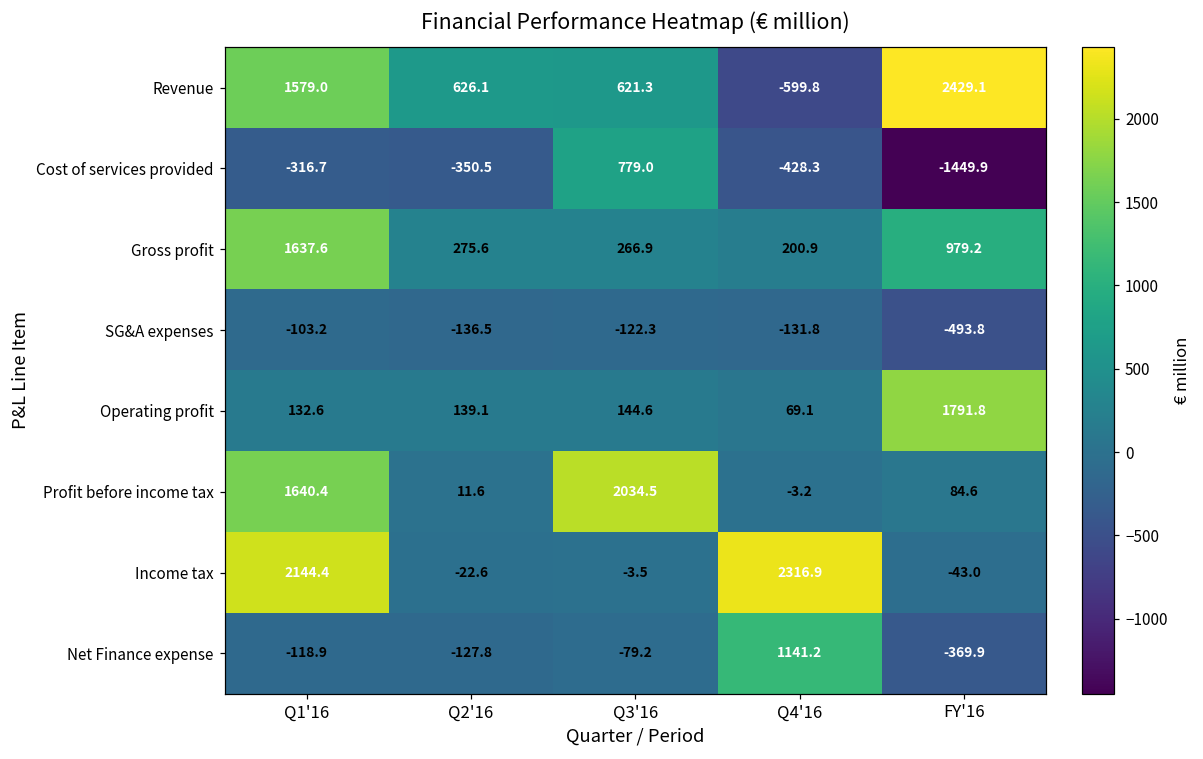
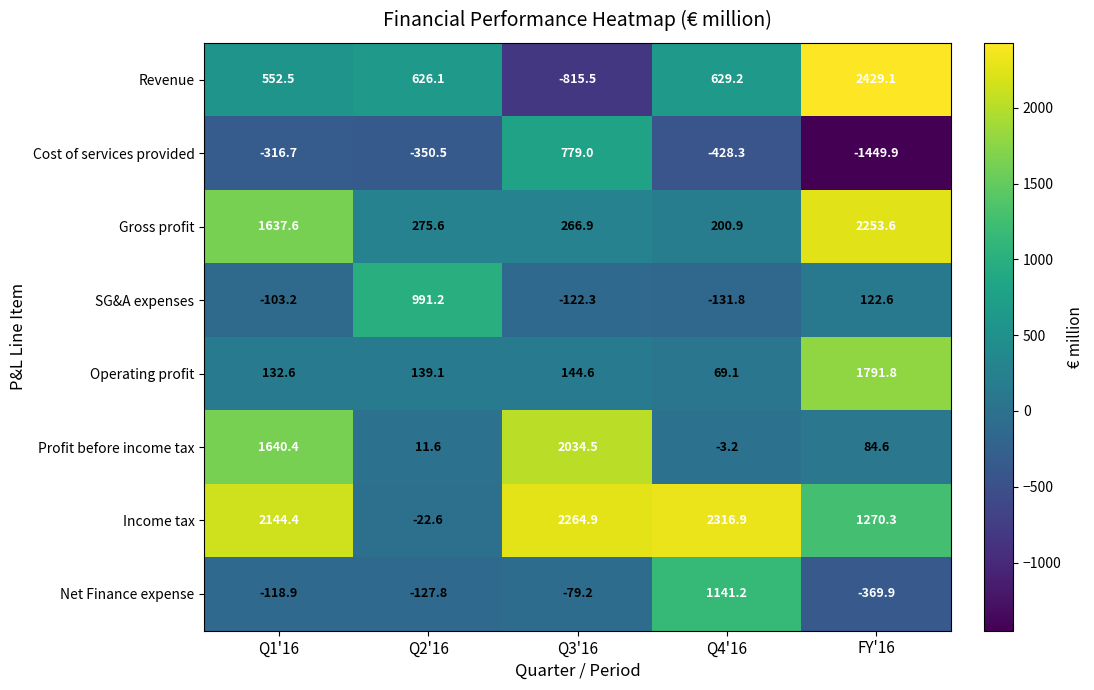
Revenue, Q1'16: 1579.0 -> 552.5
Revenue, Q3'16: 621.3 -> -815.5
Revenue, Q4'16: -599.8 -> 629.2
Gross profit, FY'16: 979.2 -> 2253.6
SG&A expenses, Q2'16: -136.5 -> 991.2
SG&A expenses, FY'16: -493.8 -> 122.6
Income tax, Q3'16: -3.5 -> 2264.9
Income tax, FY'16: -43.0 -> 1270.3
